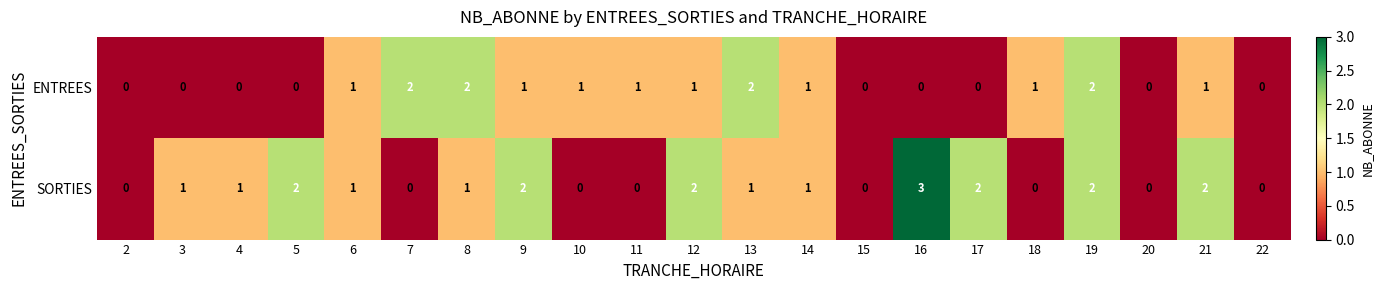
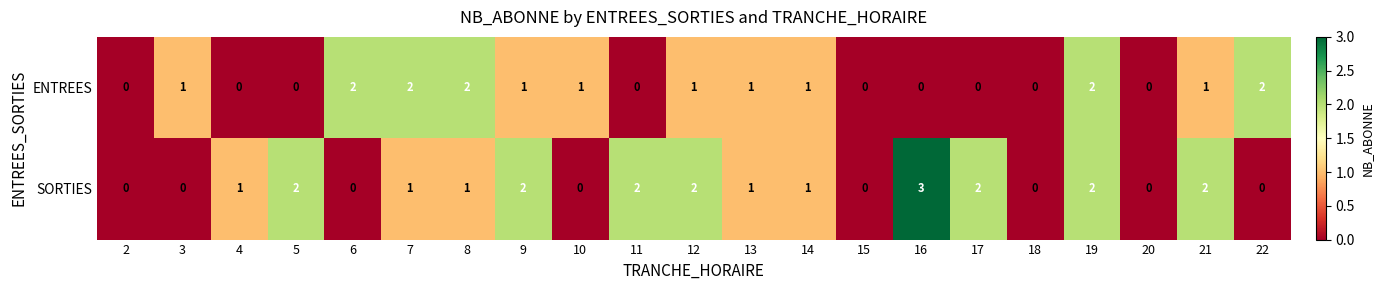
ENTREES, 3: 0 -> 1
ENTREES, 6: 1 -> 2
ENTREES, 11: 1 -> 0
ENTREES, 13: 2 -> 1
ENTREES, 18: 1 -> 0
ENTREES, 22: 0 -> 2
SORTIES, 3: 1 -> 0
SORTIES, 6: 1 -> 0
SORTIES, 7: 0 -> 1
SORTIES, 11: 0 -> 2
